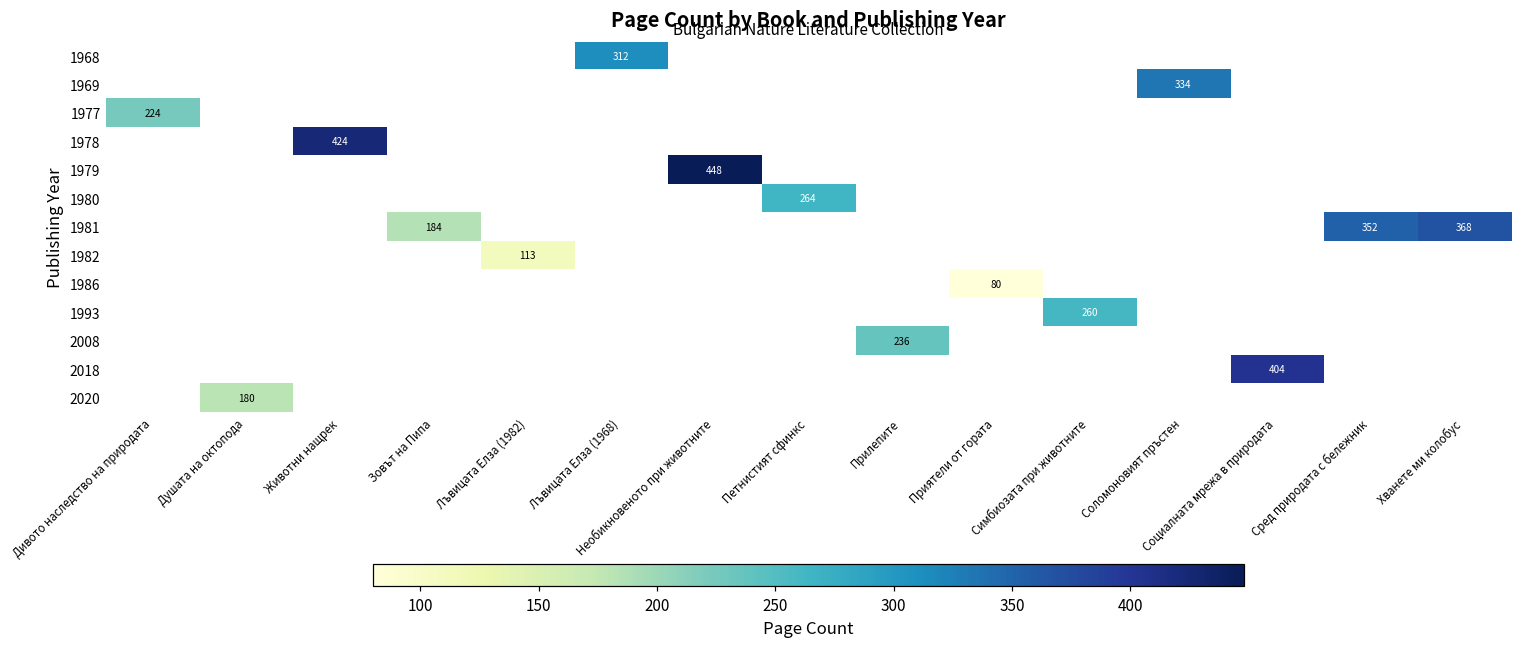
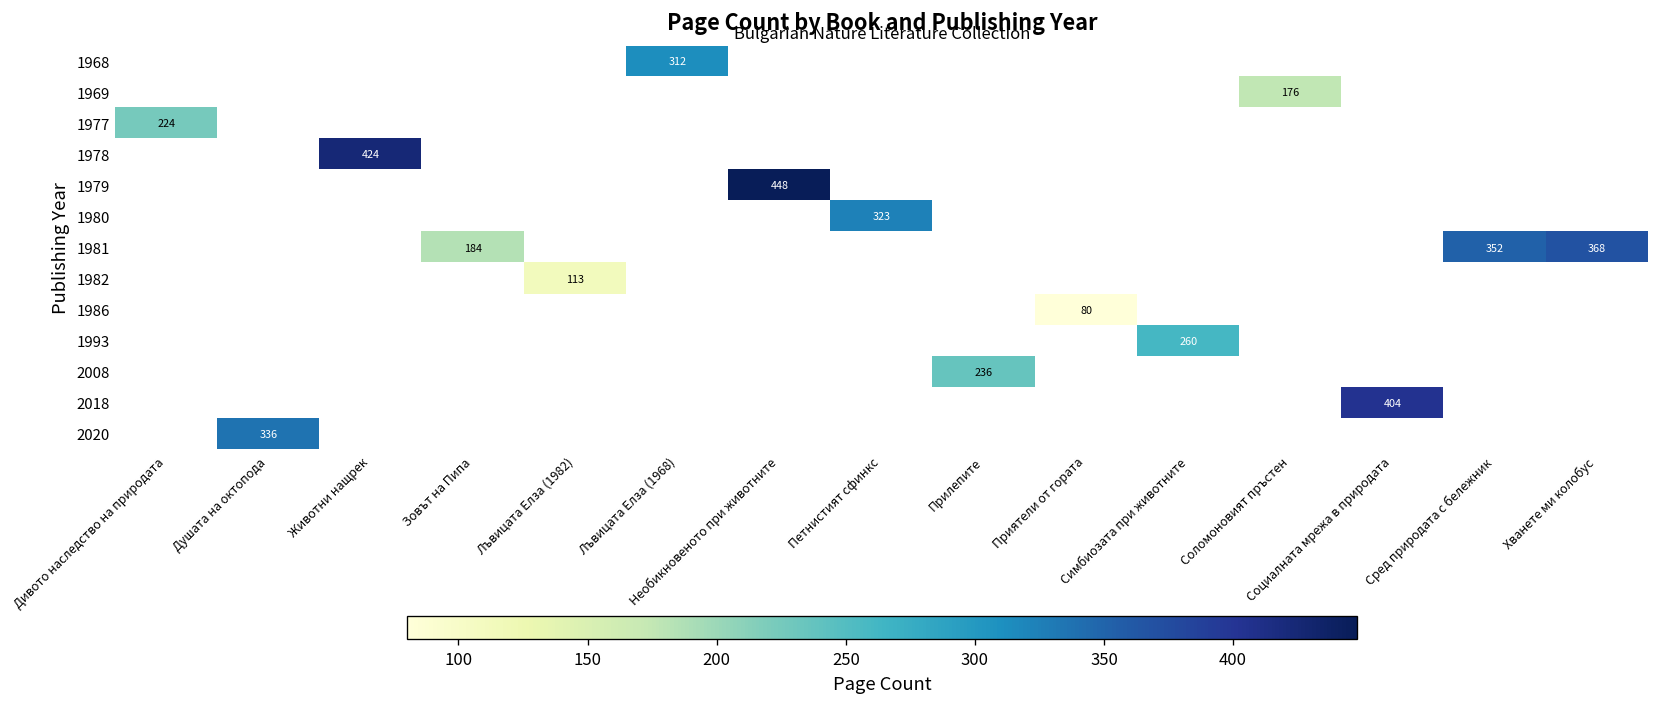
1969, Соломоновият пръстен: 334 -> 176
1980, Петнистият сфинкс: 264 -> 323
2020, Душата на октопода: 180 -> 336
